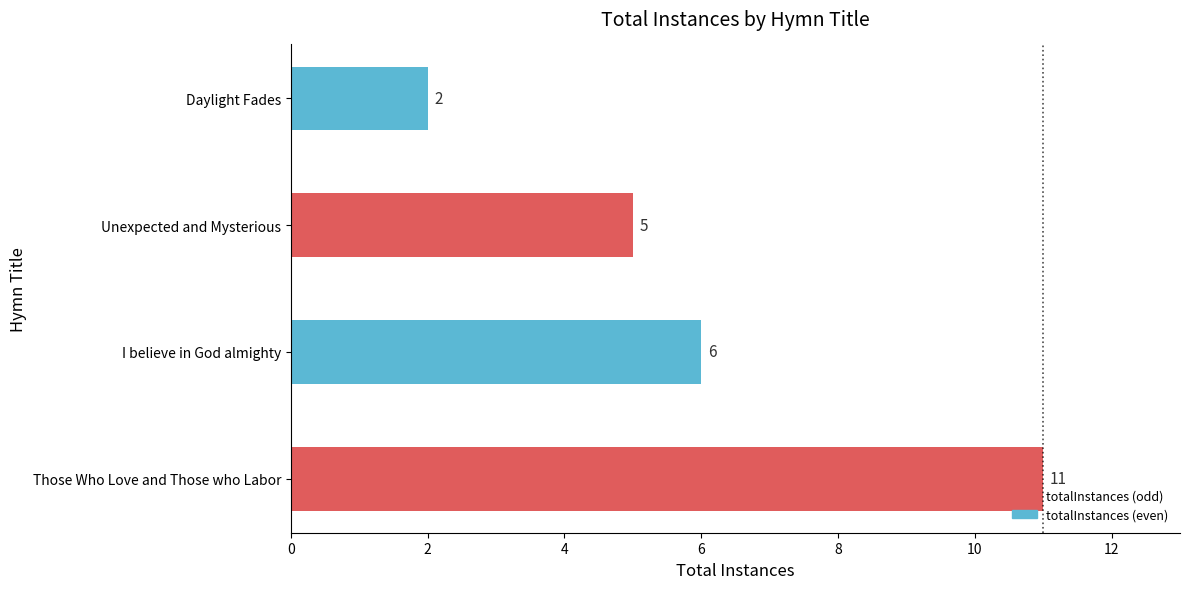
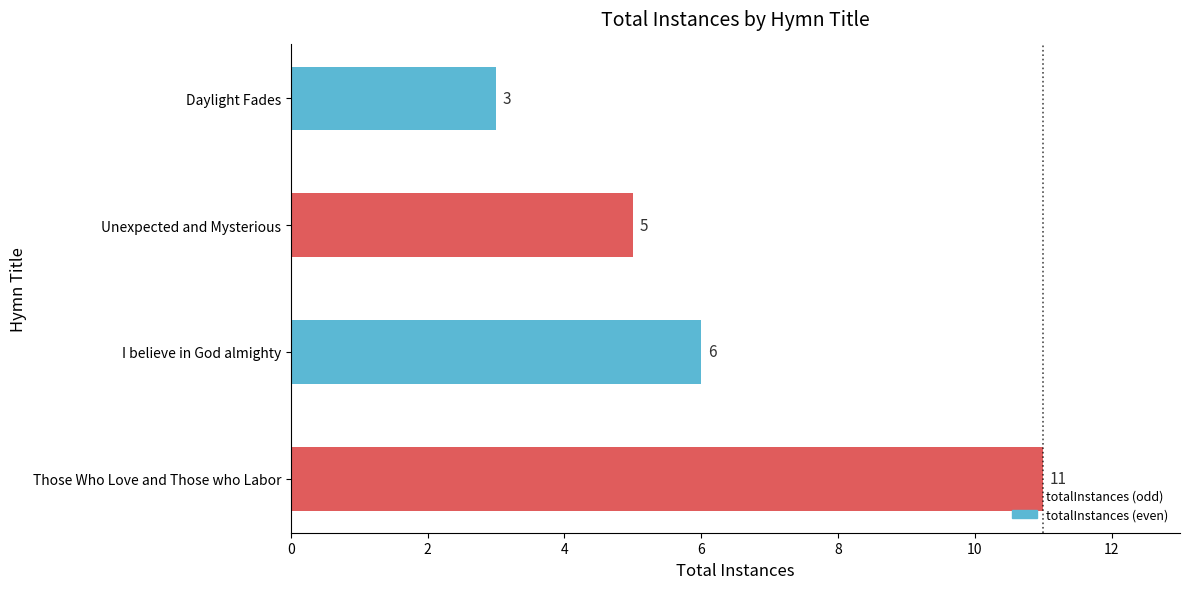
Daylight Fades: 2 -> 3
